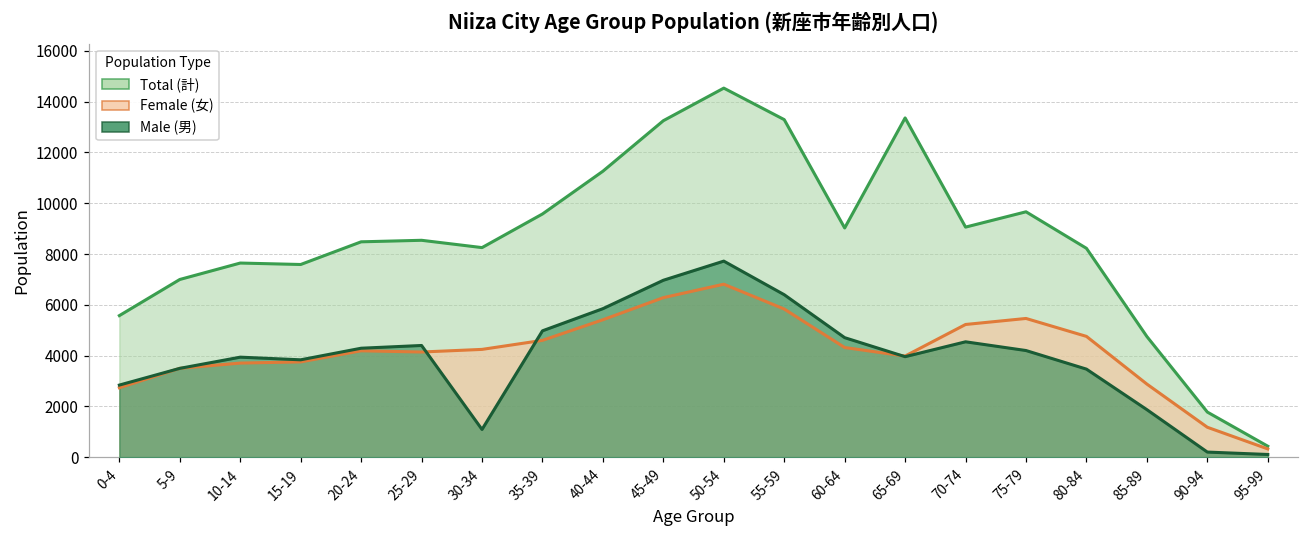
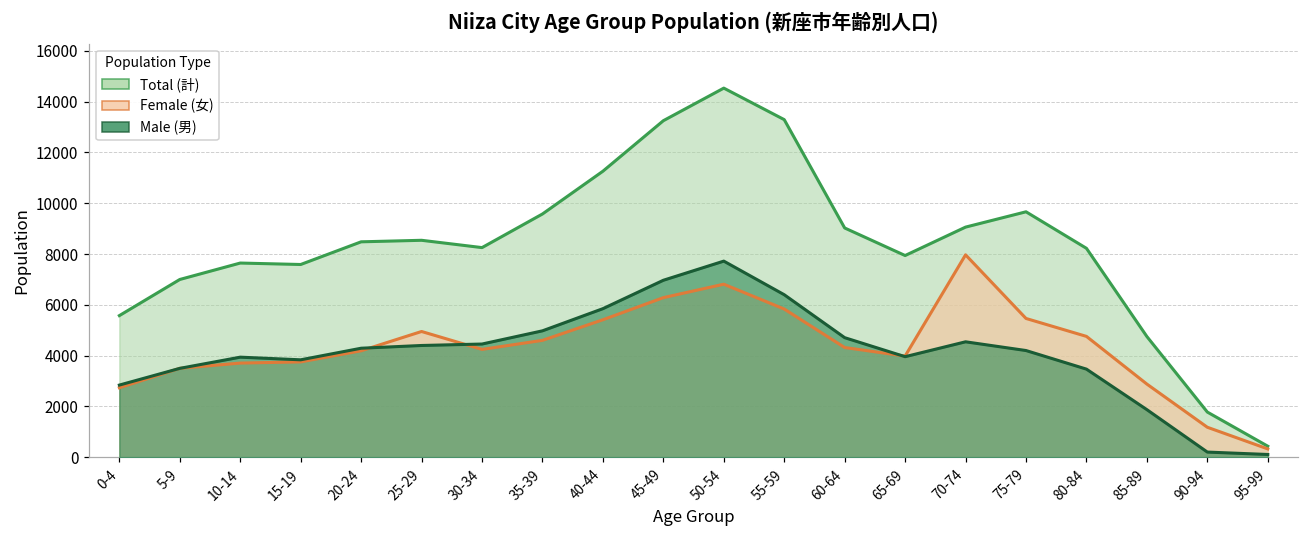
Female (女), 25-29: 4100 -> 5000
Male (男), 30-34: 1100 -> 4500
Total (計), 65-69: 13400 -> 7900
Female (女), 70-74: 5200 -> 8000
